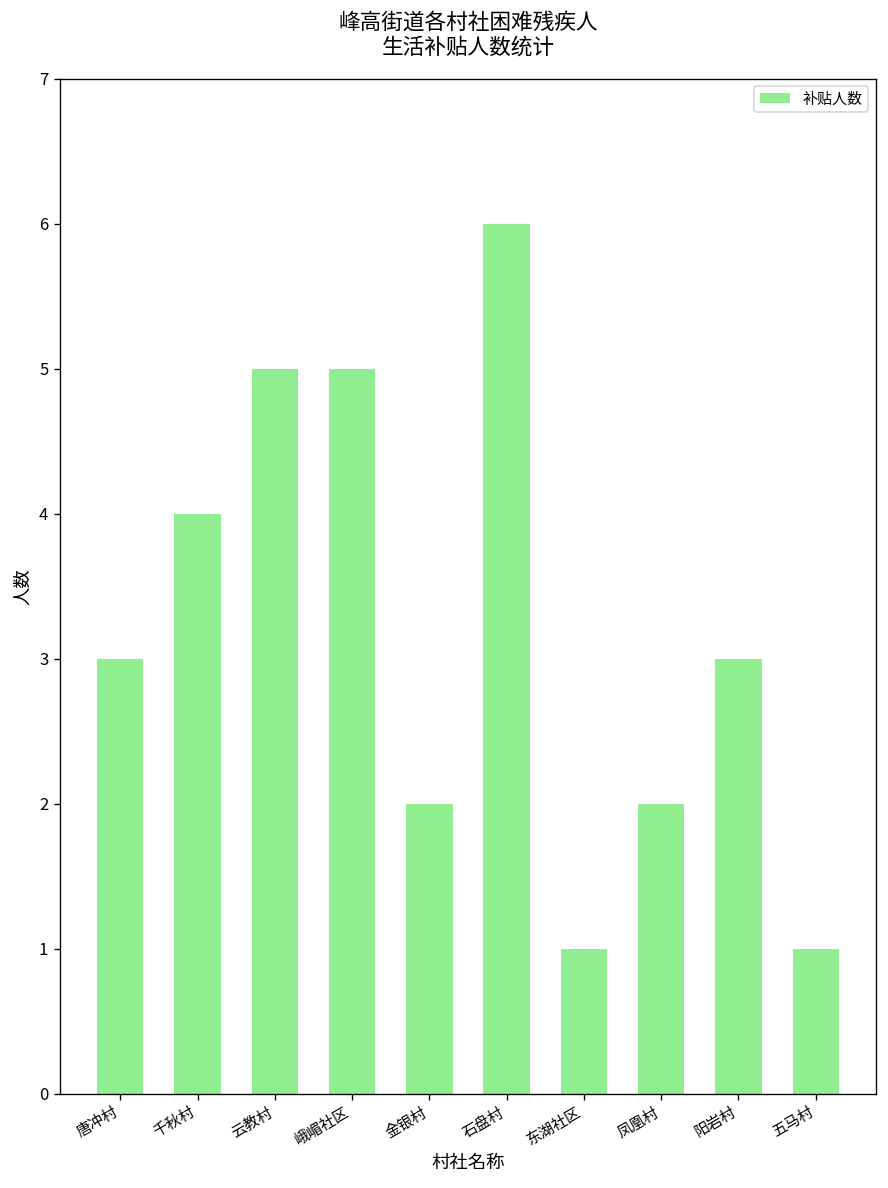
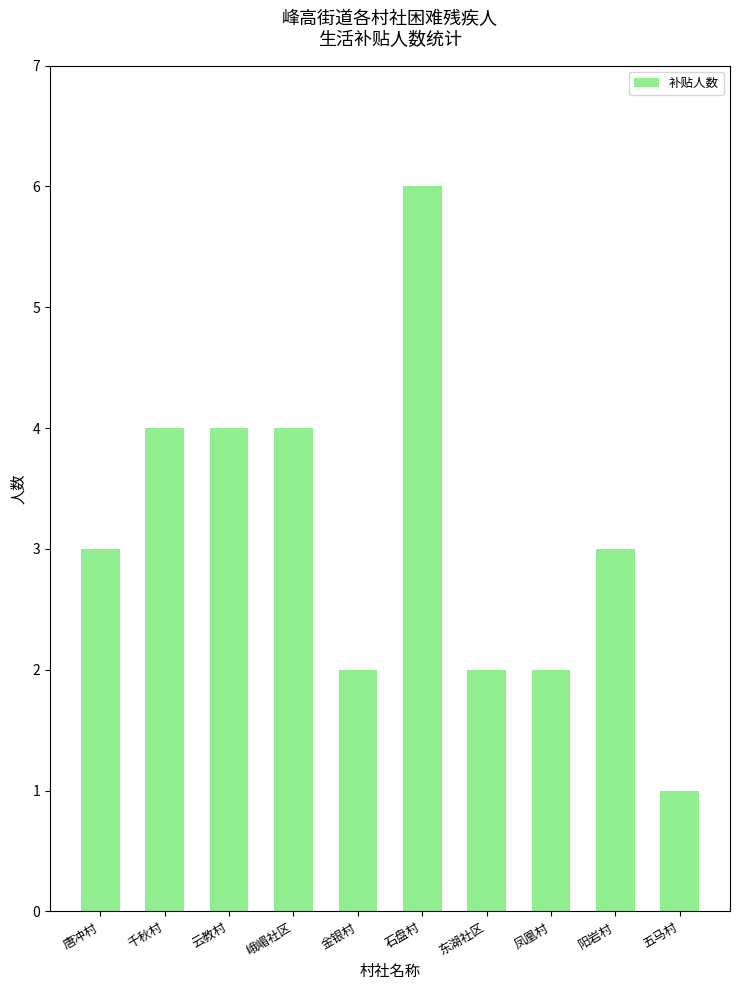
云教村: 5 -> 4
峨嵋社区: 5 -> 4
东湖社区: 1 -> 2
